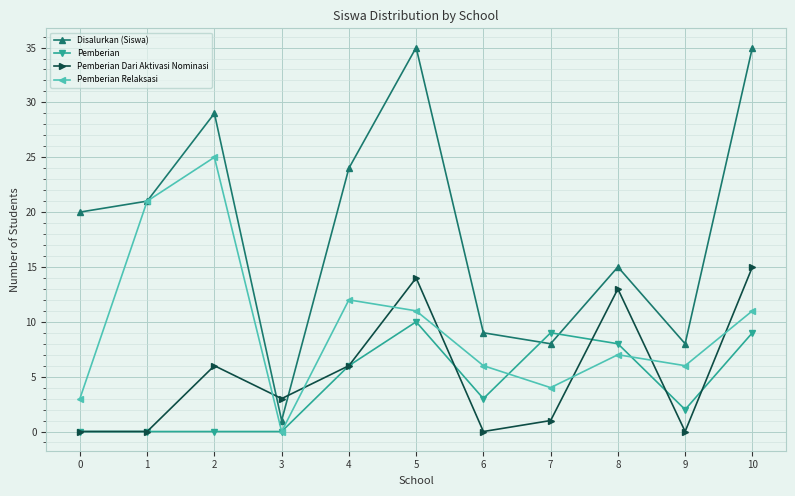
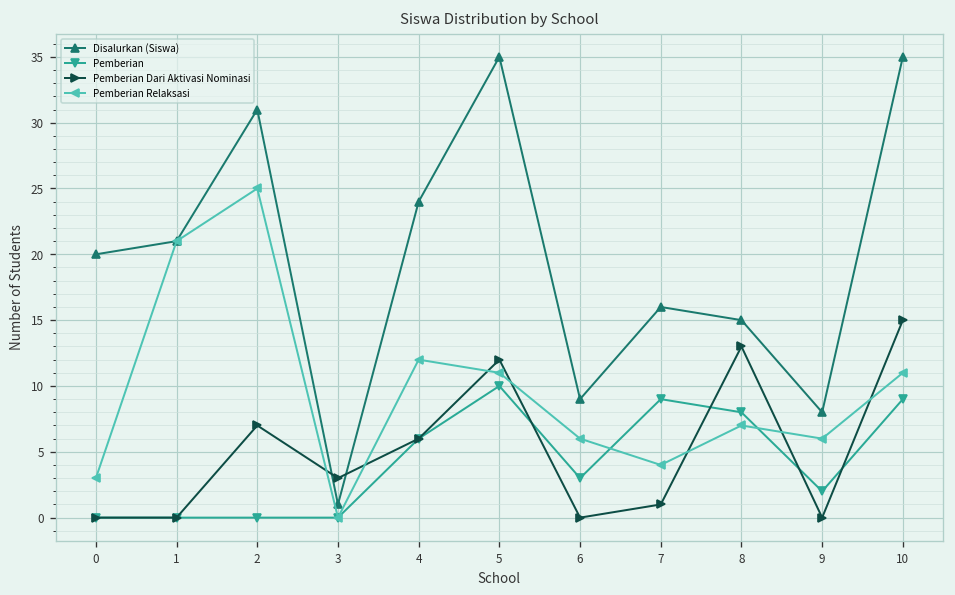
Disalurkan (Siswa), 2: 29 -> 31
Pemberian Dari Aktivasi Nominasi, 2: 6 -> 7
Pemberian Dari Aktivasi Nominasi, 5: 14 -> 12
Disalurkan (Siswa), 7: 8 -> 16
